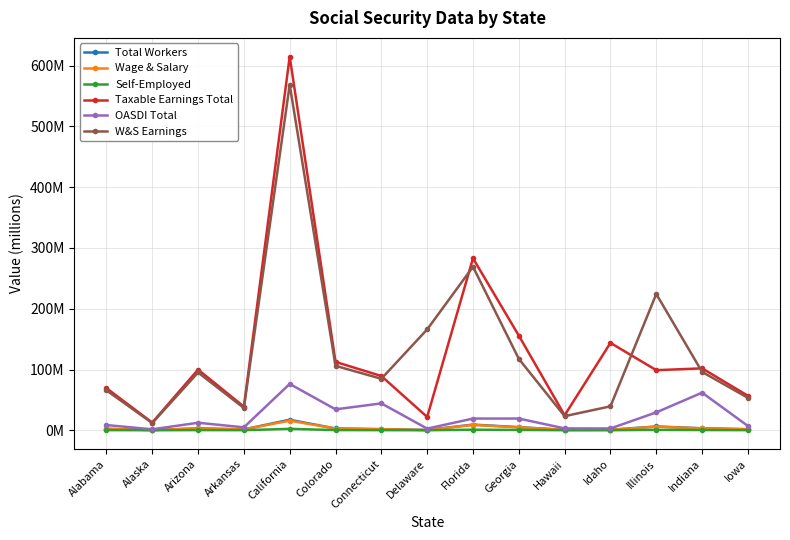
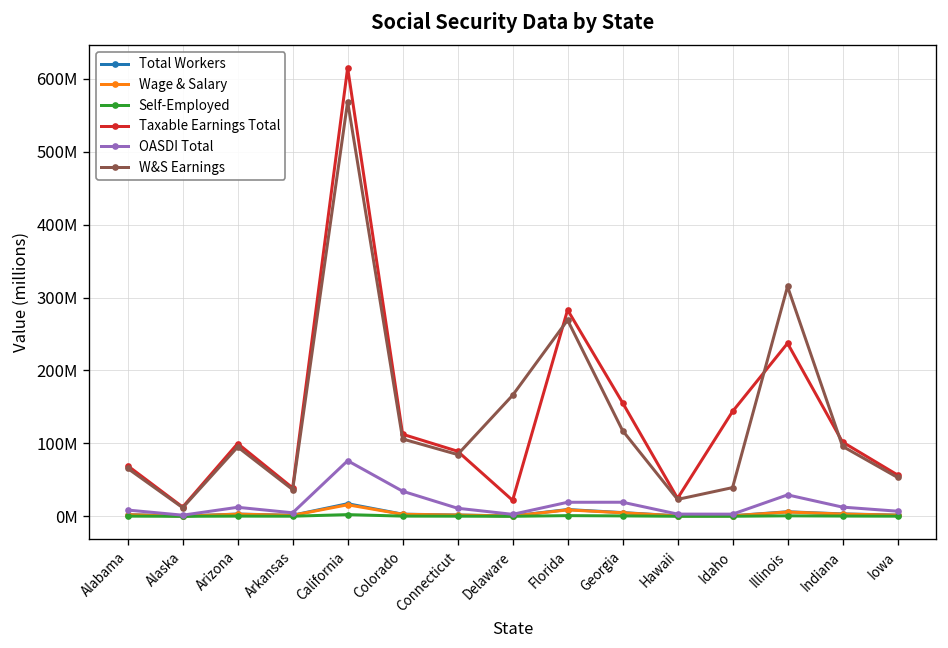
OASDI Total, Connecticut: 40000000 -> 10000000
Taxable Earnings Total, Illinois: 100000000 -> 240000000
W&S Earnings, Illinois: 220000000 -> 320000000
OASDI Total, Indiana: 60000000 -> 10000000
